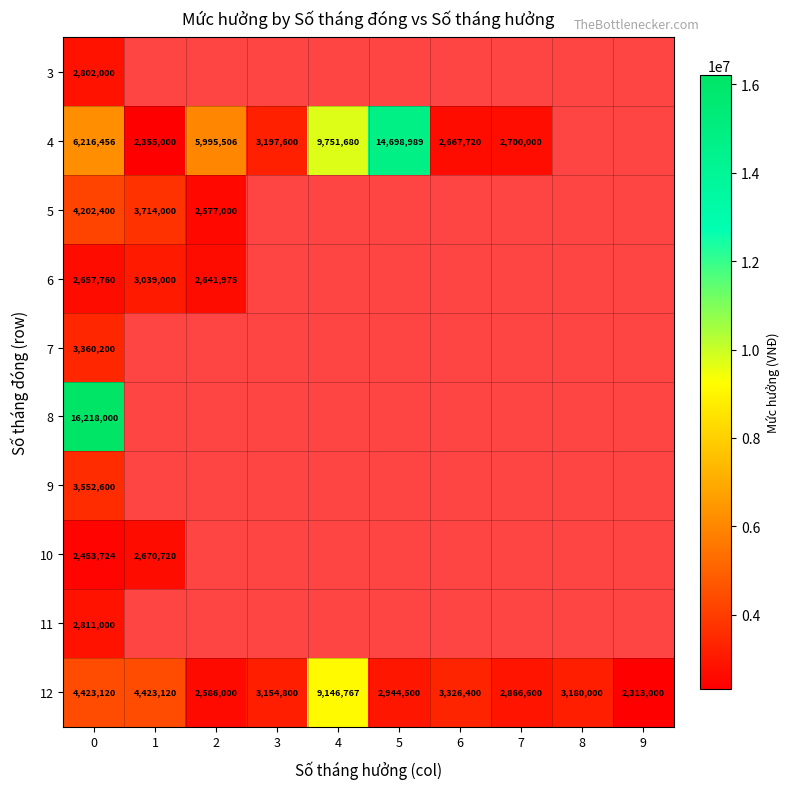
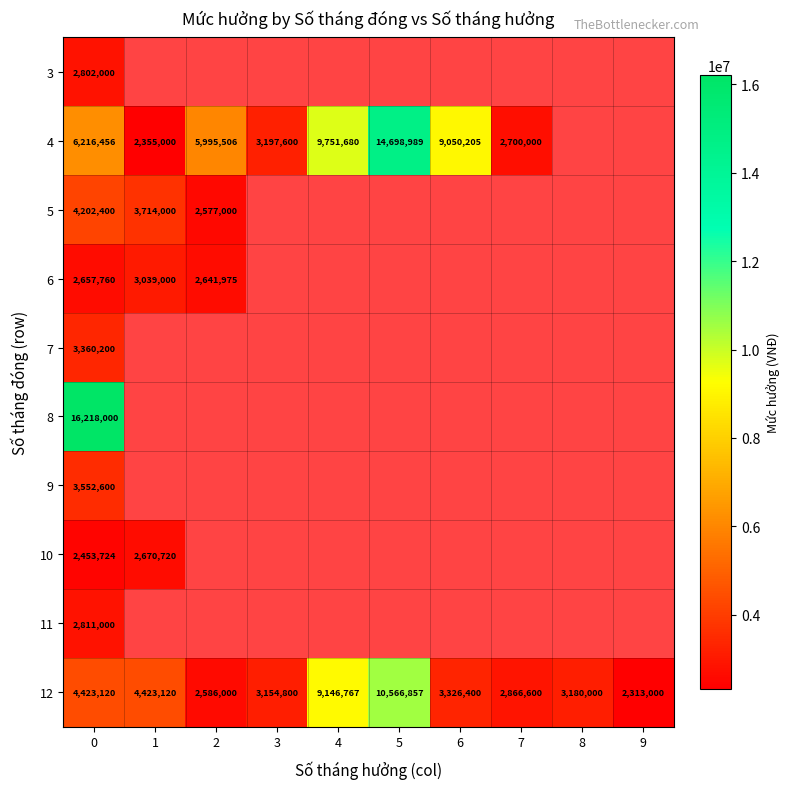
4, 6: 2,667,720 -> 9,050,205
12, 5: 2,944,500 -> 10,566,857
